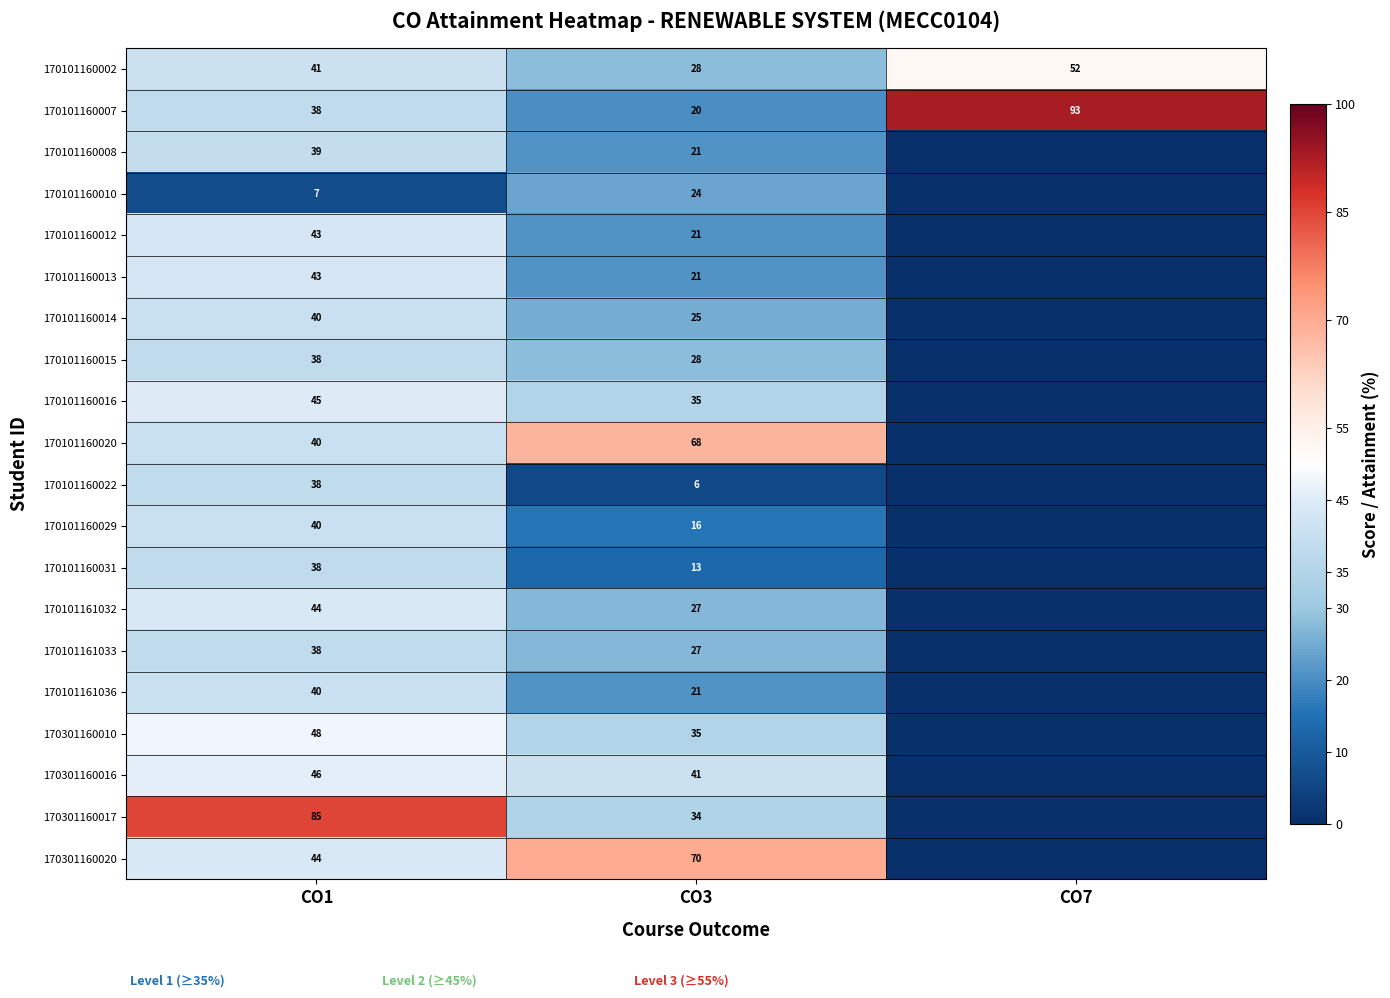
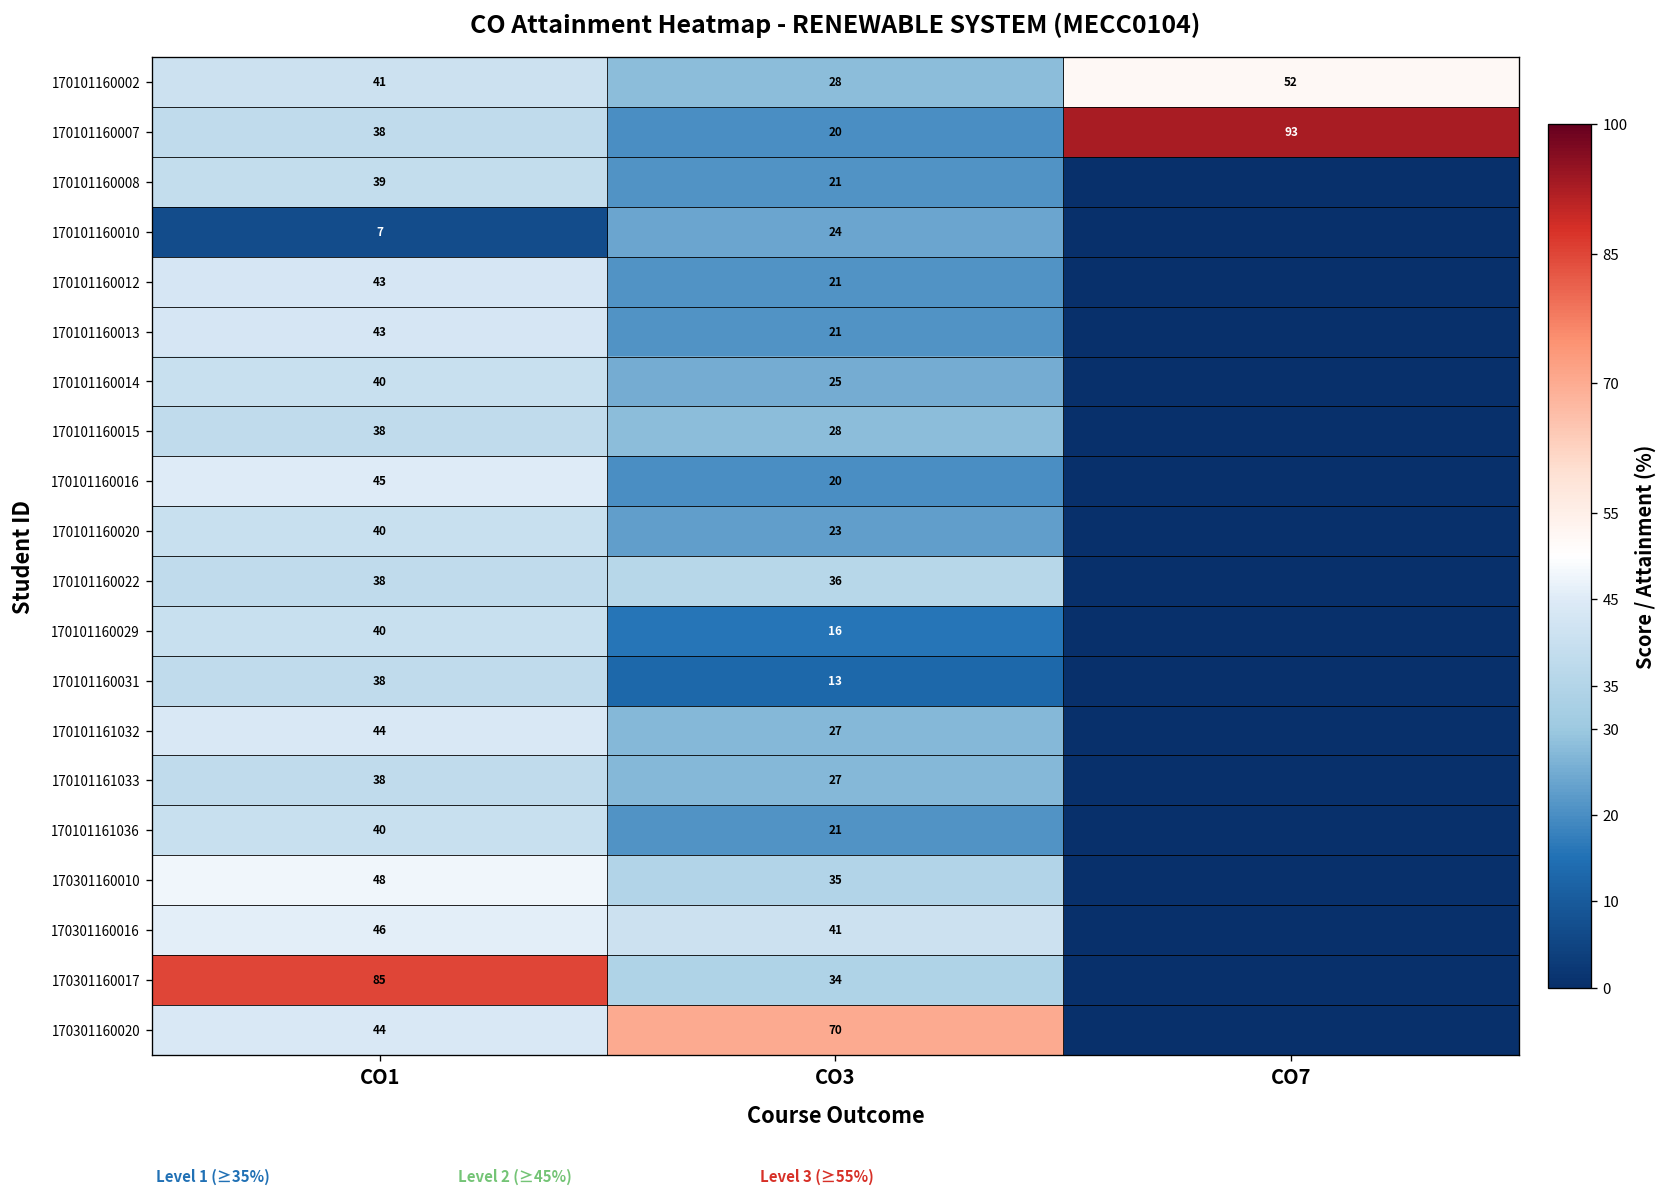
170101160016, CO3: 35 -> 20
170101160020, CO3: 68 -> 23
170101160022, CO3: 6 -> 36
